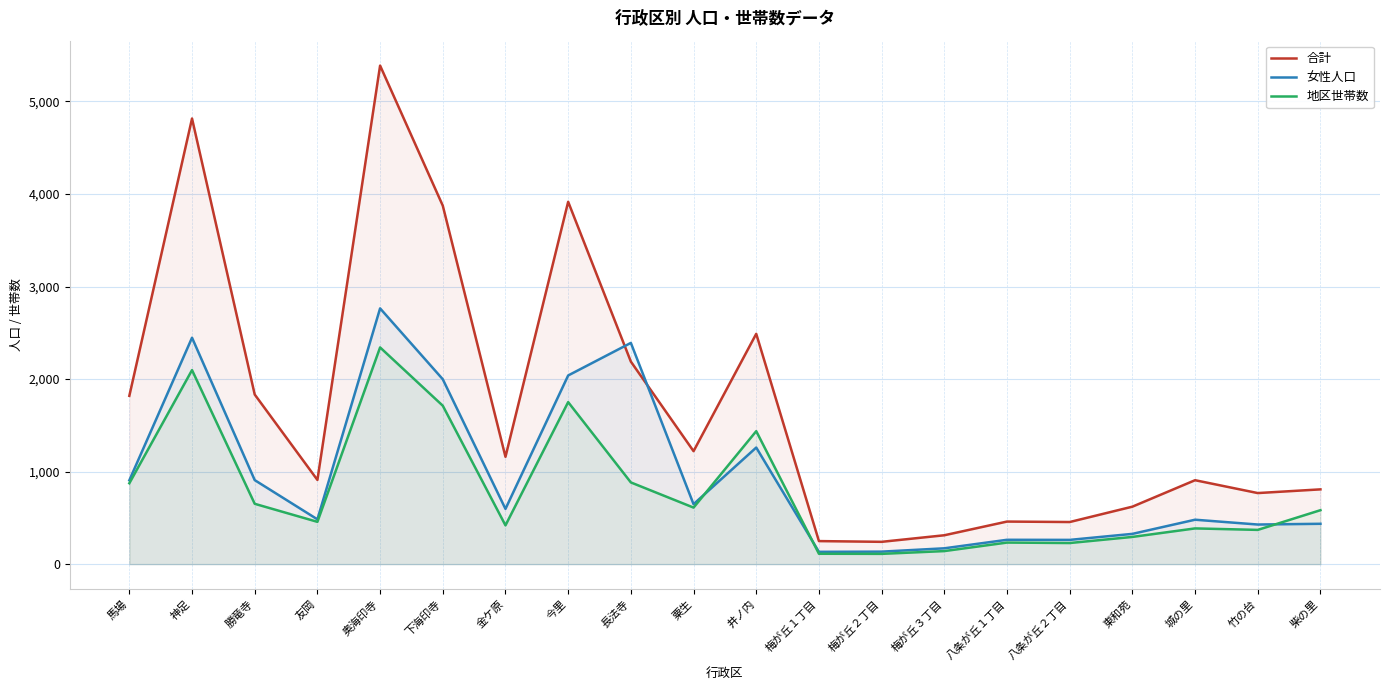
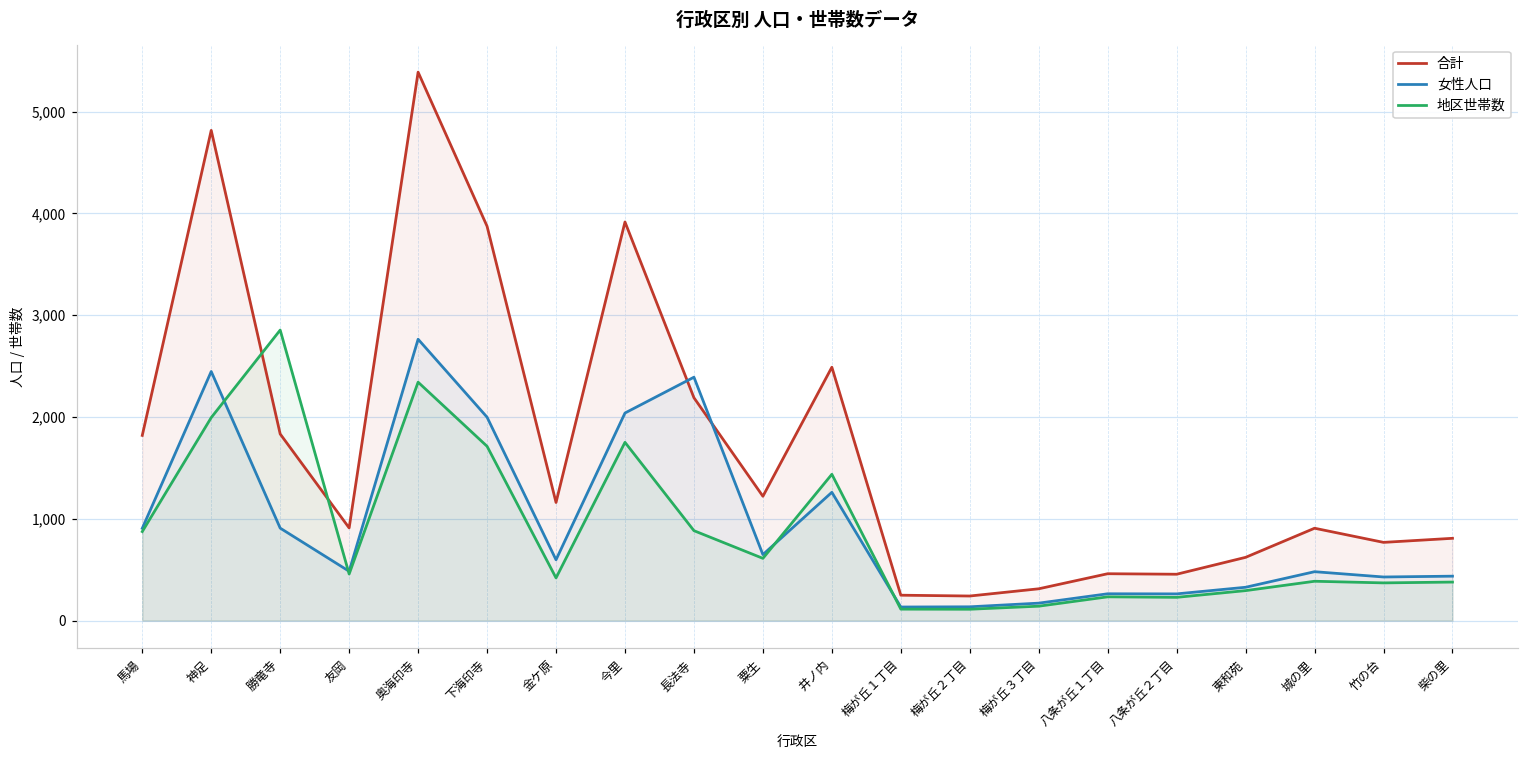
地区世帯数, 神足: 2,100 -> 2,000
地区世帯数, 勝竜寺: 700 -> 2,900
地区世帯数, 柴の里: 600 -> 400
